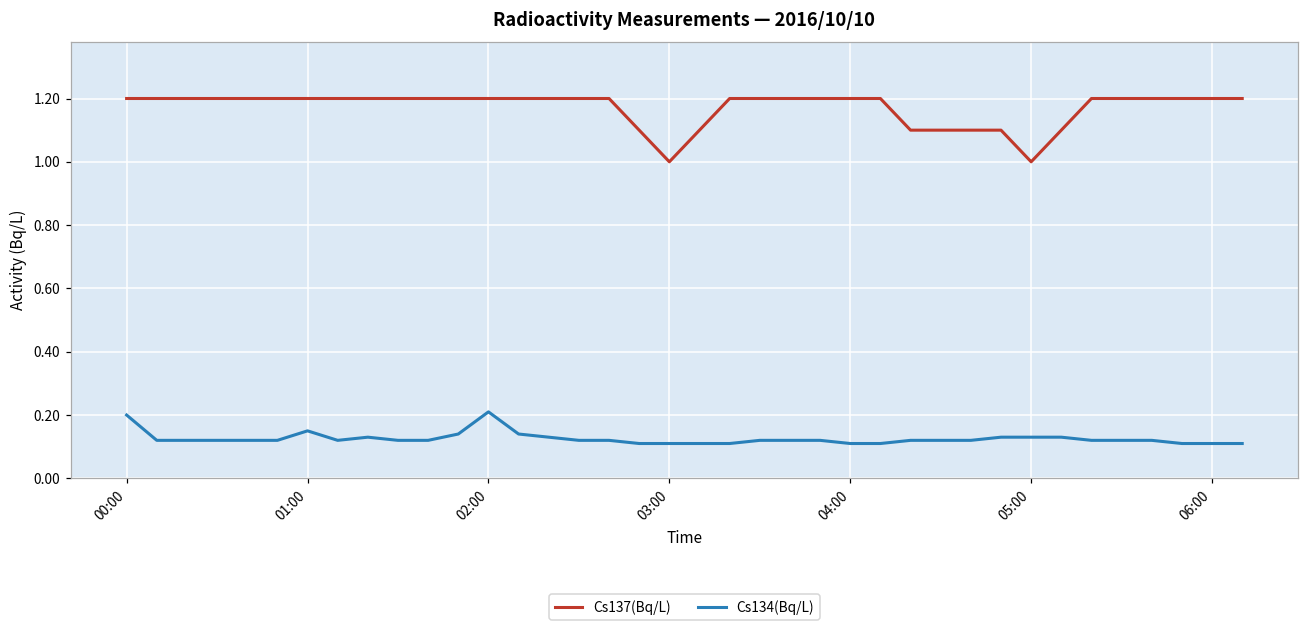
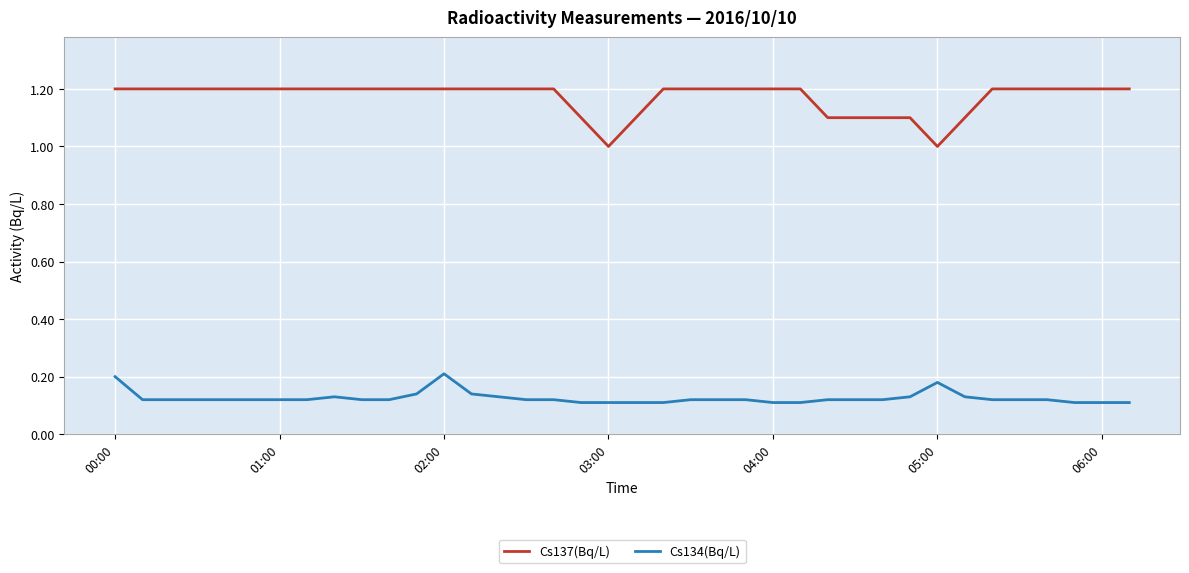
Cs134(Bq/L), 01:00: 0.15 -> 0.12
Cs134(Bq/L), 05:00: 0.13 -> 0.18
